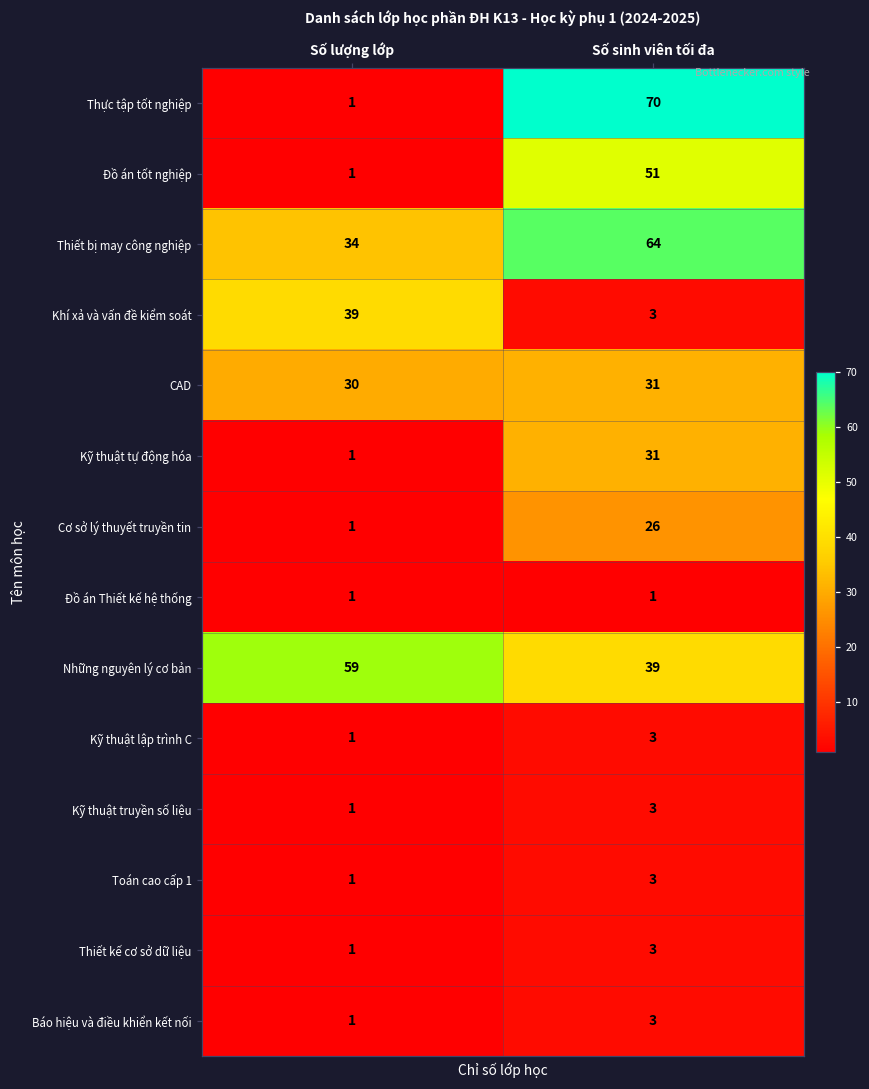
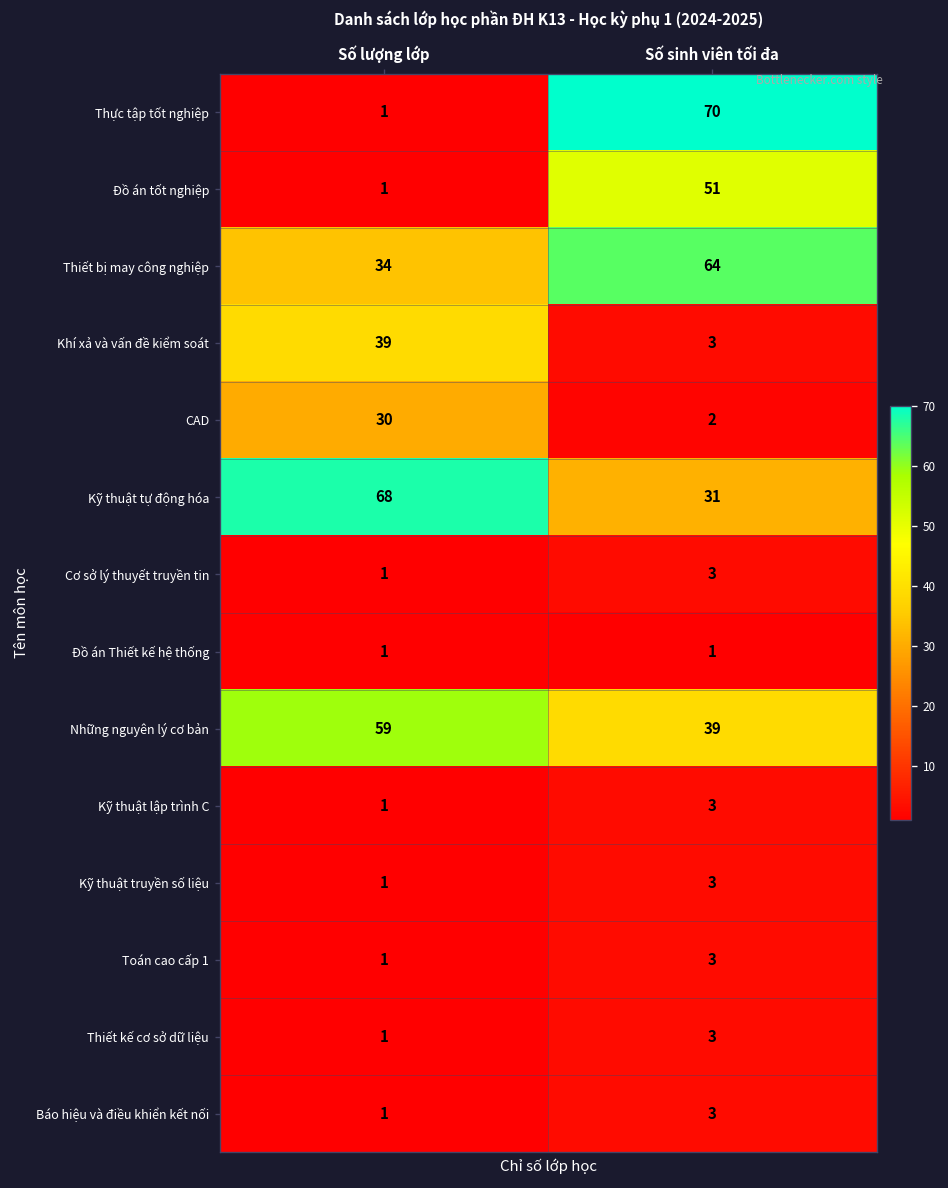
CAD, Số sinh viên tối đa: 31 -> 2
Kỹ thuật tự động hóa, Số lượng lớp: 1 -> 68
Cơ sở lý thuyết truyền tin, Số sinh viên tối đa: 26 -> 3
